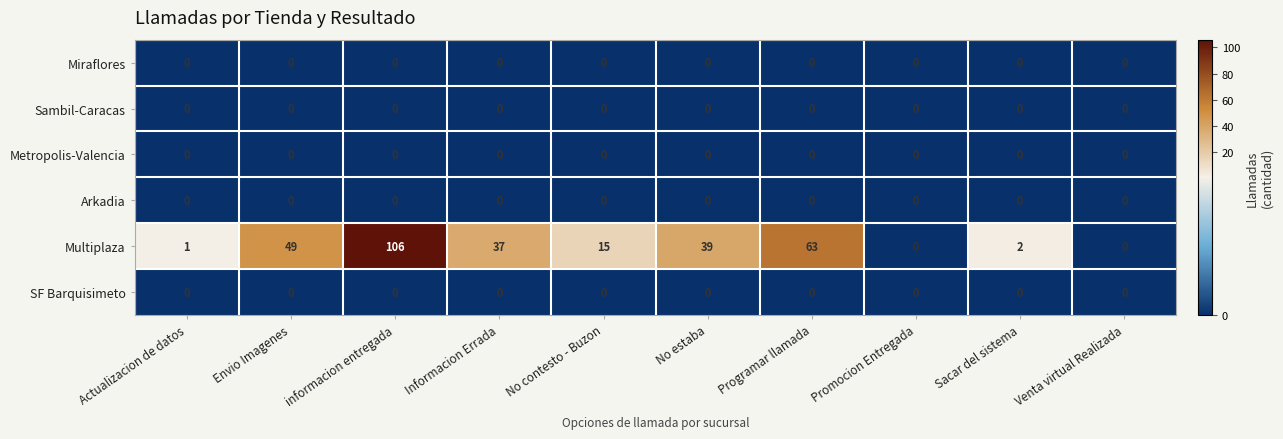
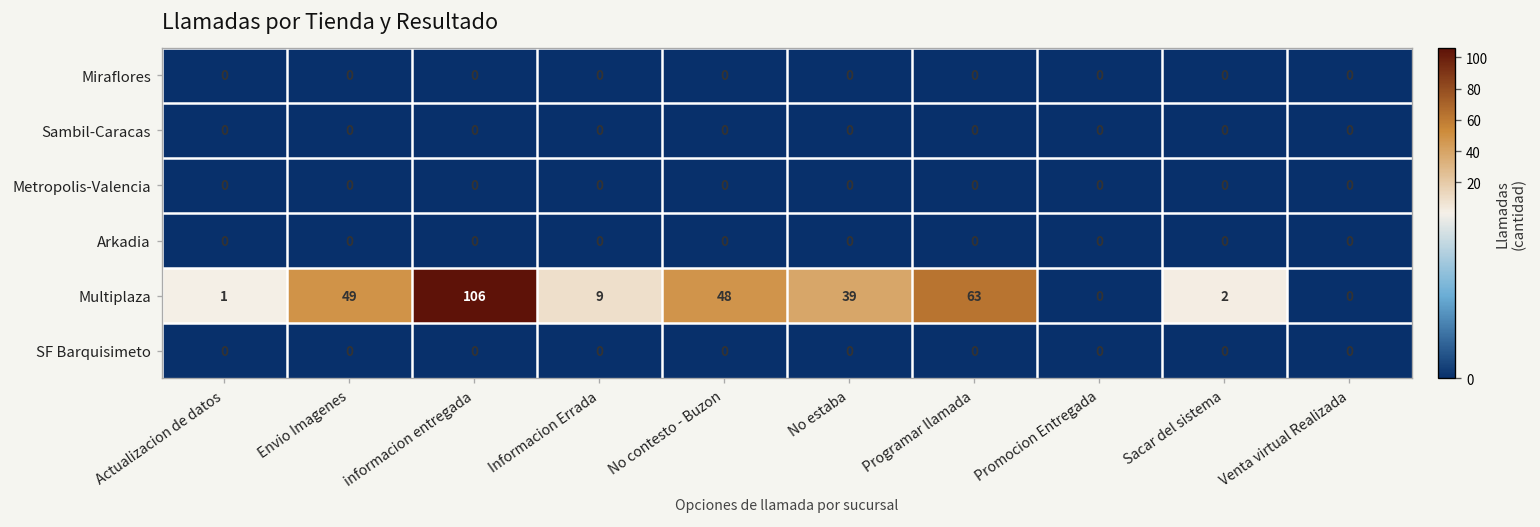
Multiplaza, Informacion Errada: 37 -> 9
Multiplaza, No contesto - Buzon: 15 -> 48
